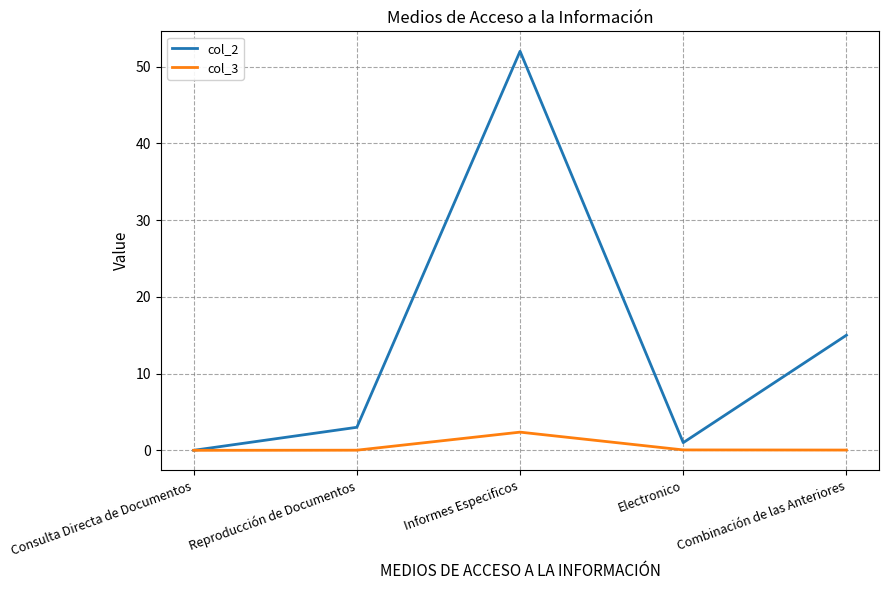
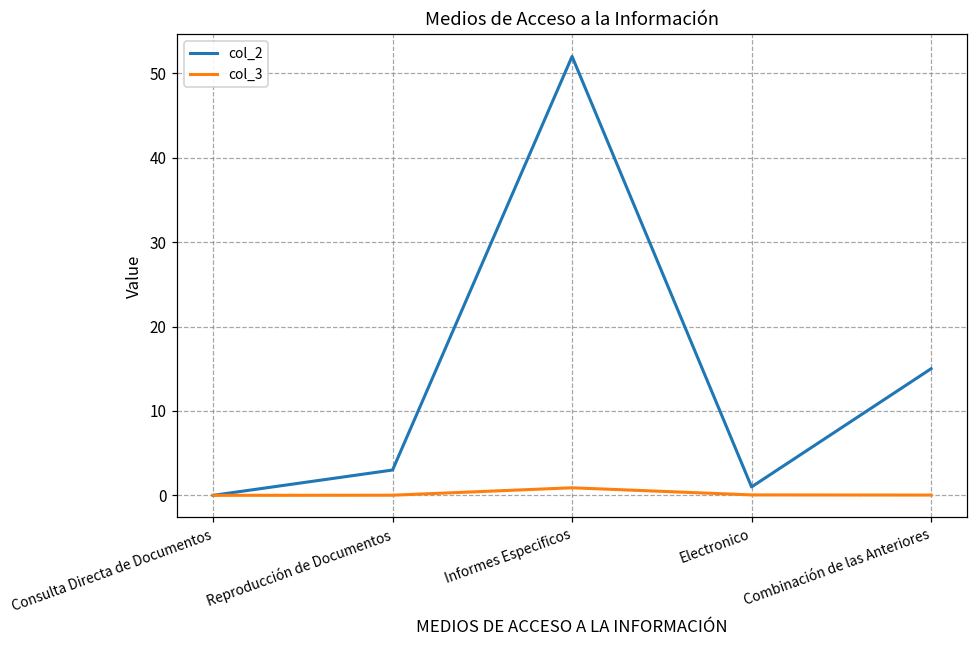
col_3, Informes Especificos: 2 -> 1
